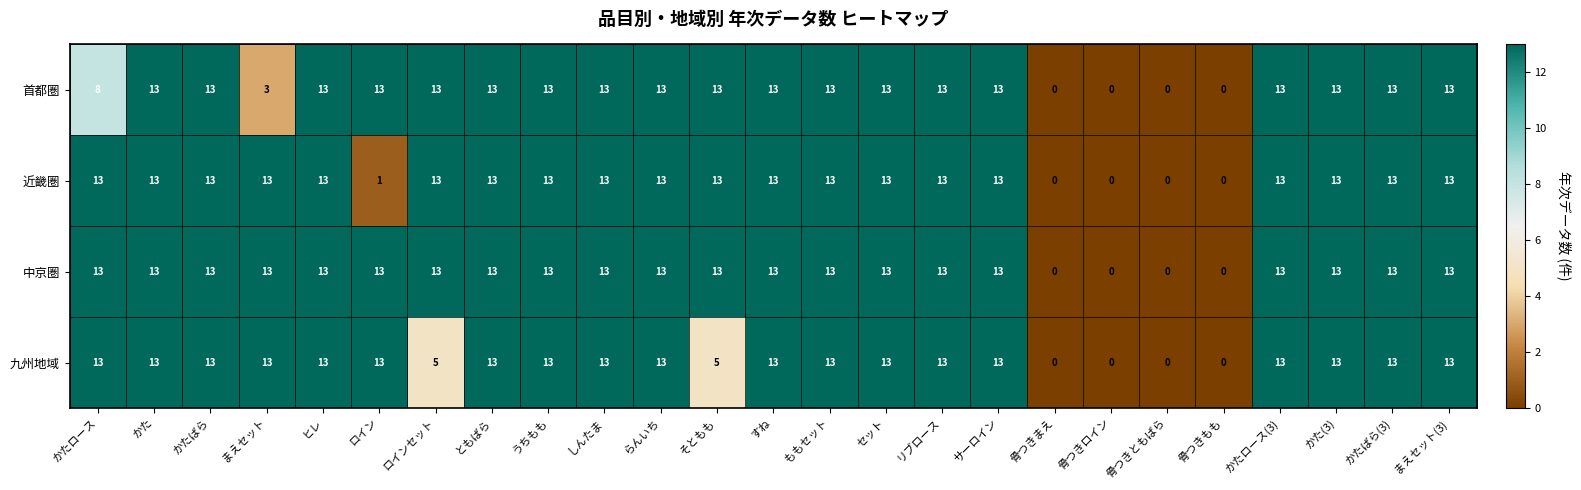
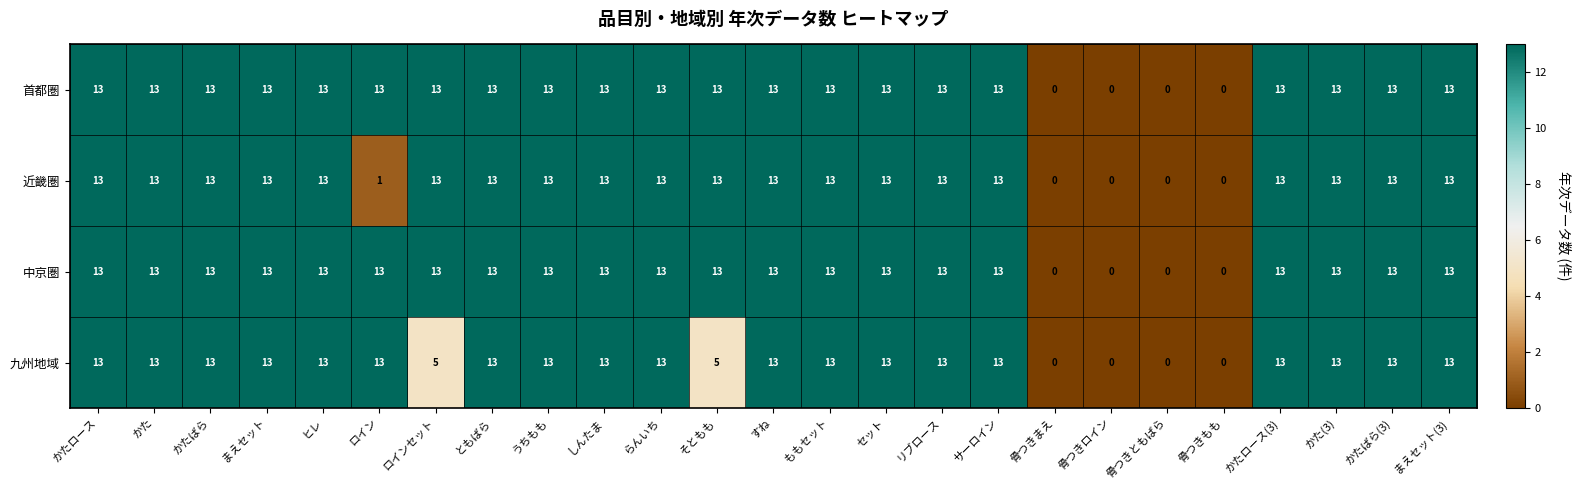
首都圏, かたロース: 8 -> 13
首都圏, まえセット: 3 -> 13
